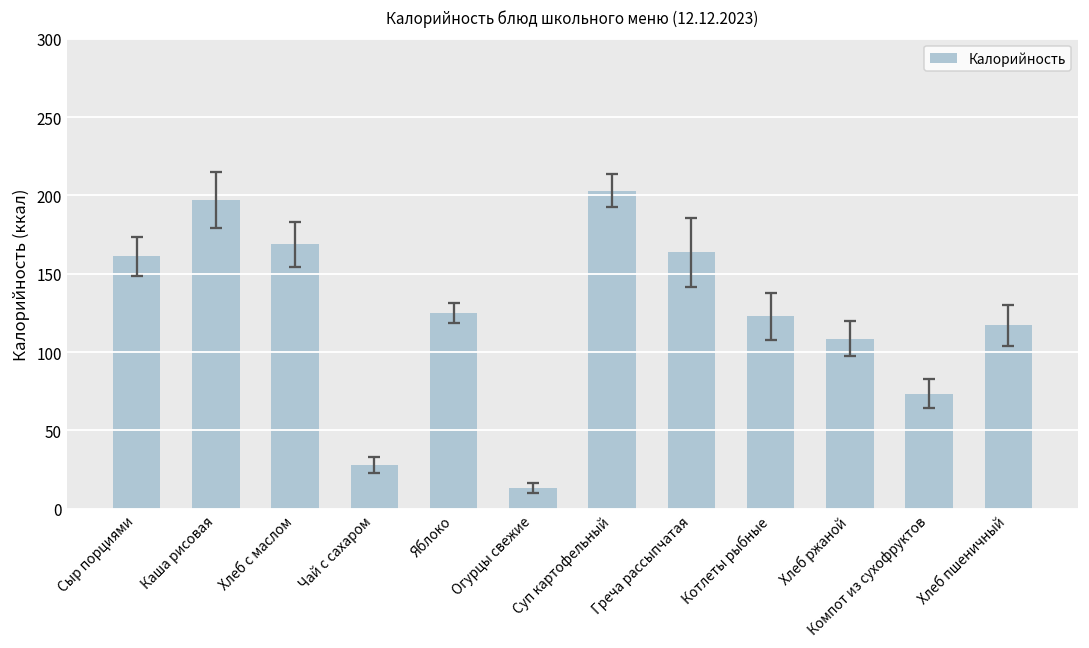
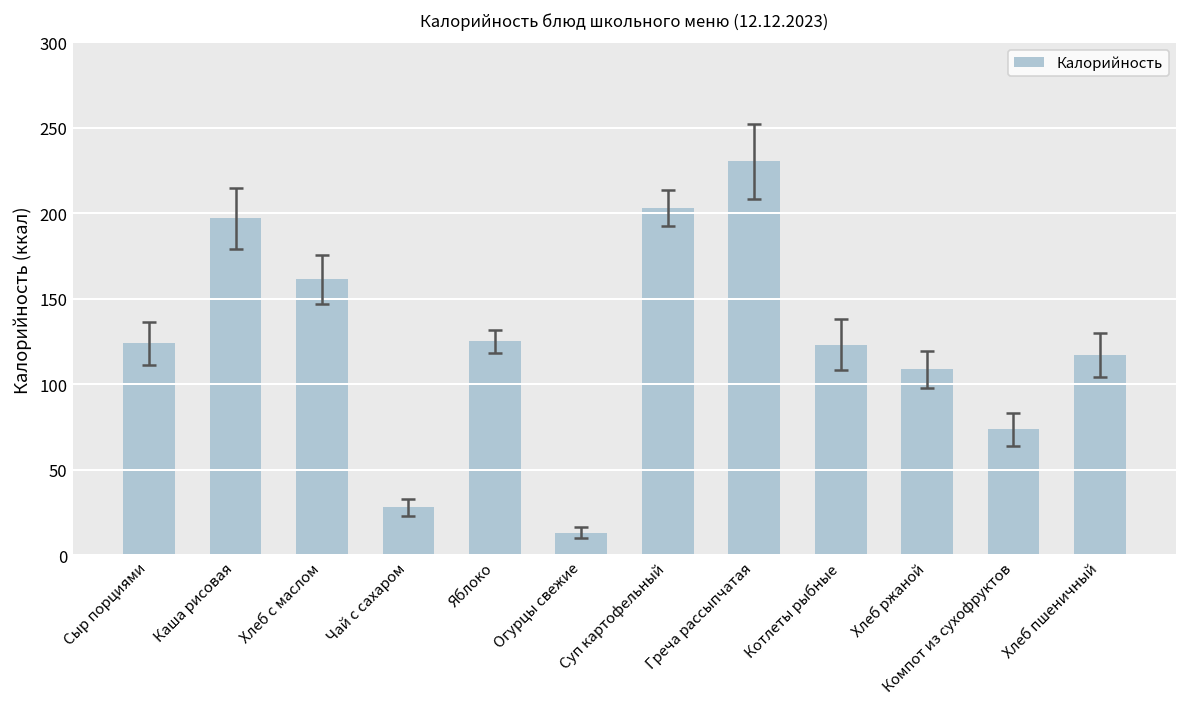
Калорийность, Сыр порциями: 161 -> 124
Калорийность, Хлеб с маслом: 169 -> 161
Калорийность, Греча рассыпчатая: 164 -> 230
